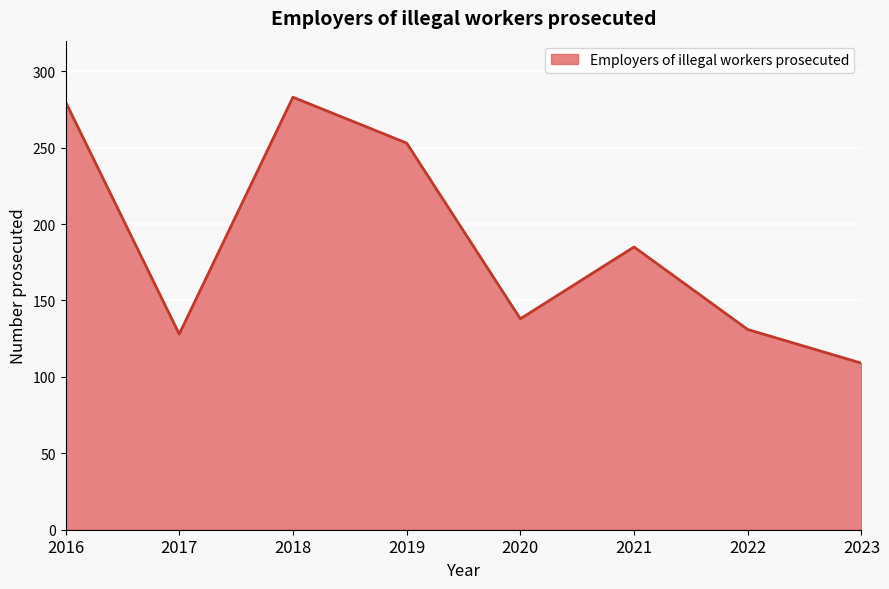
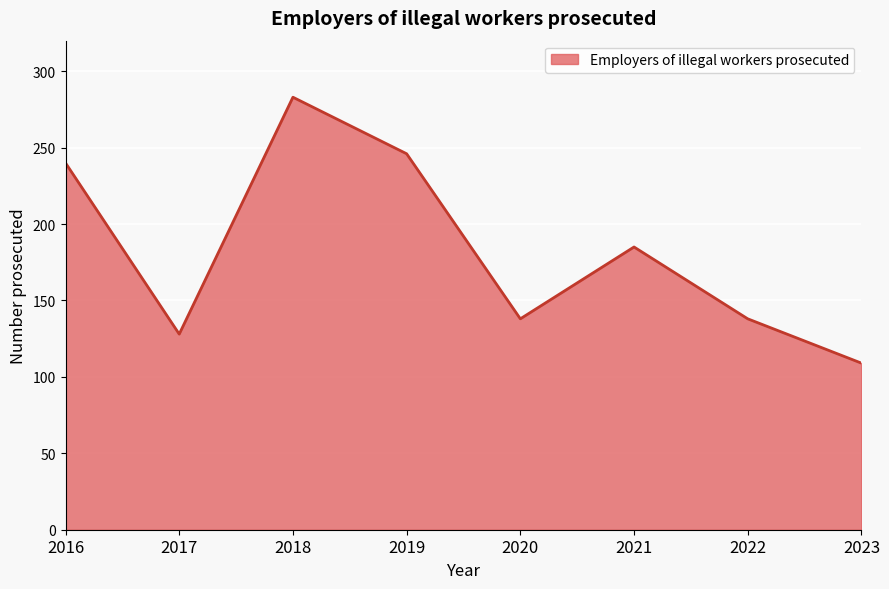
2016: 280 -> 240
2019: 253 -> 246
2022: 131 -> 138
